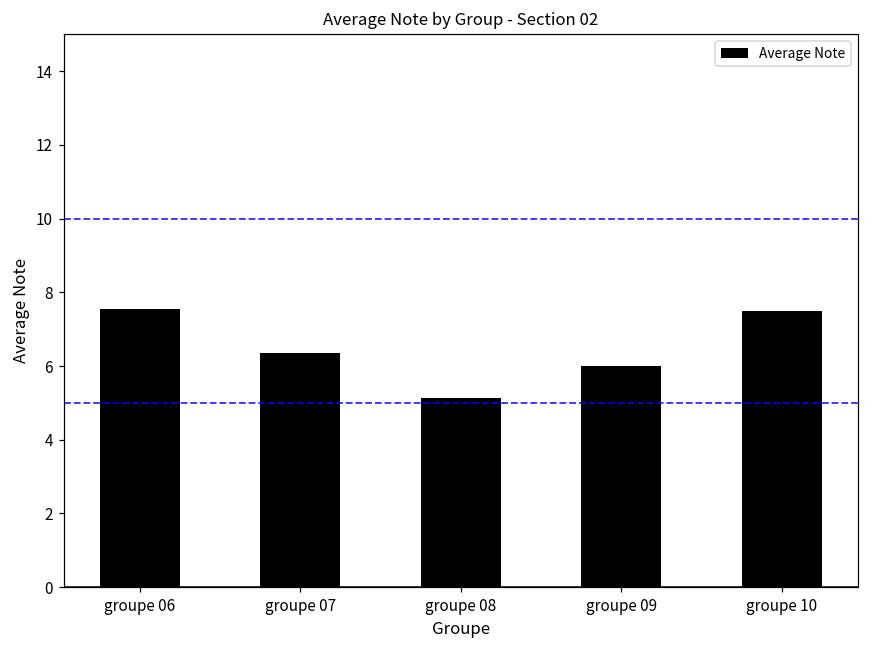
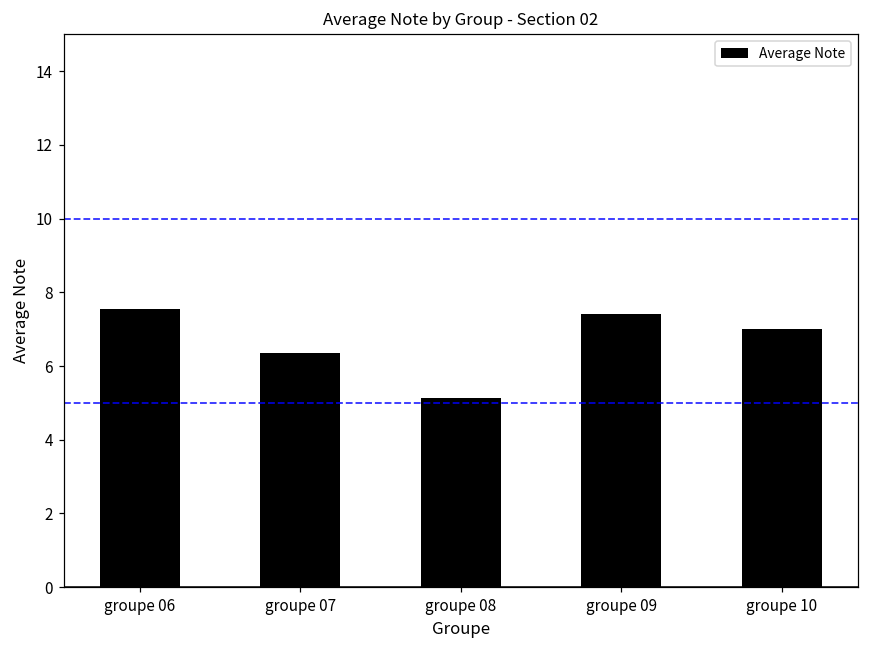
groupe 09: 6.0 -> 7.4
groupe 10: 7.5 -> 7.0
